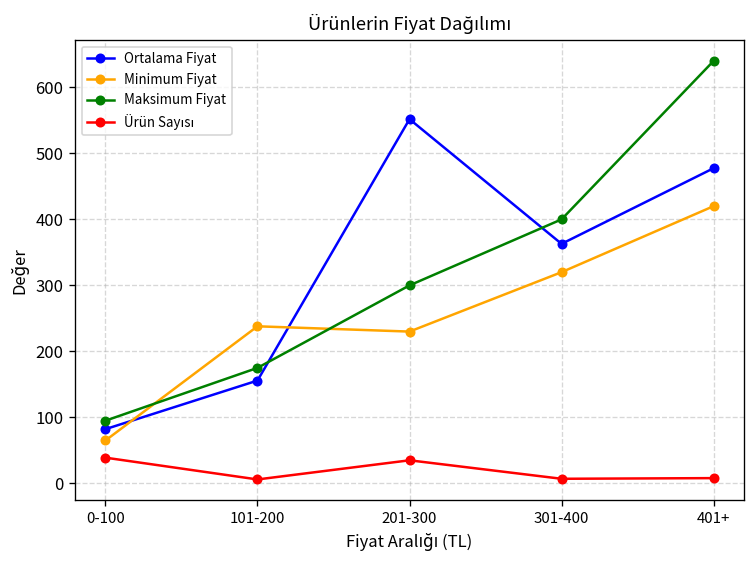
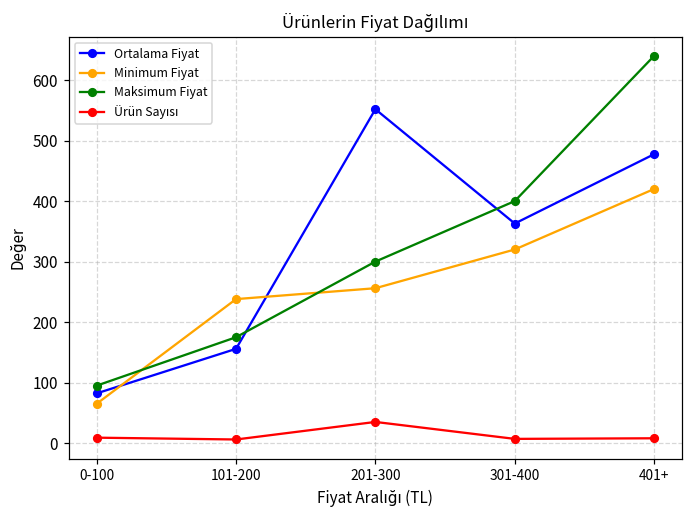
Ürün Sayısı, 0-100: 40 -> 10
Minimum Fiyat, 201-300: 230 -> 260
